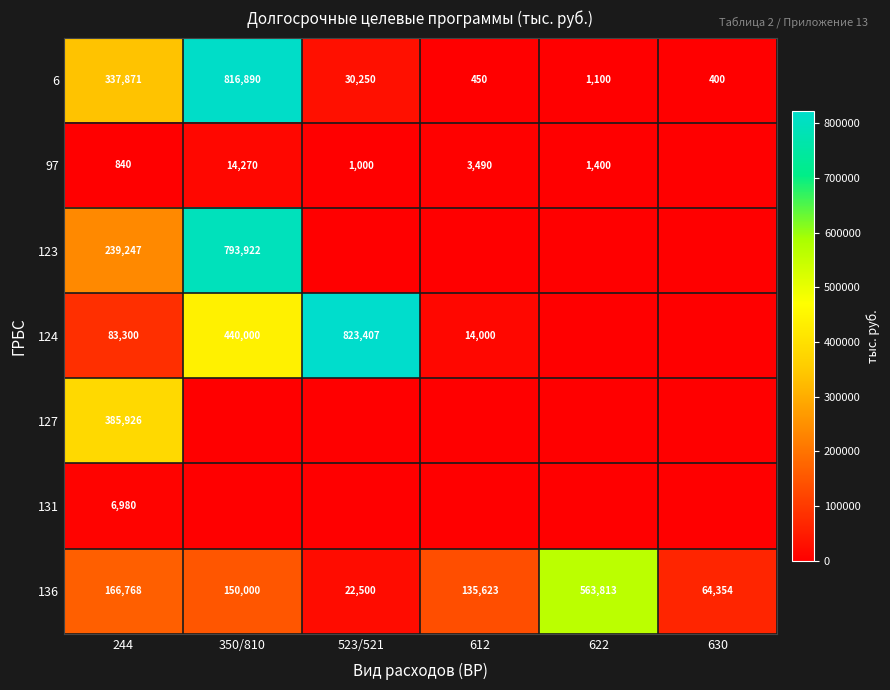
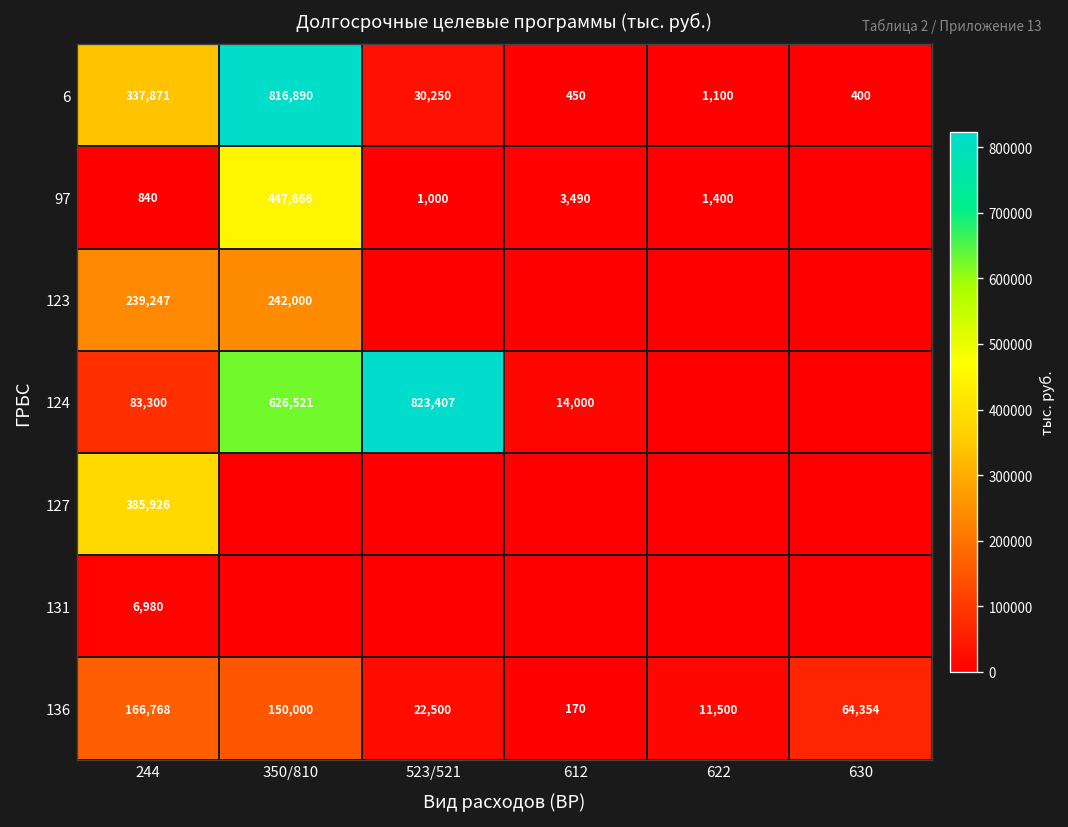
97, 350/810: 14,270 -> 447,666
123, 350/810: 793,922 -> 242,000
124, 350/810: 440,000 -> 626,521
136, 612: 135,623 -> 170
136, 622: 563,813 -> 11,500
